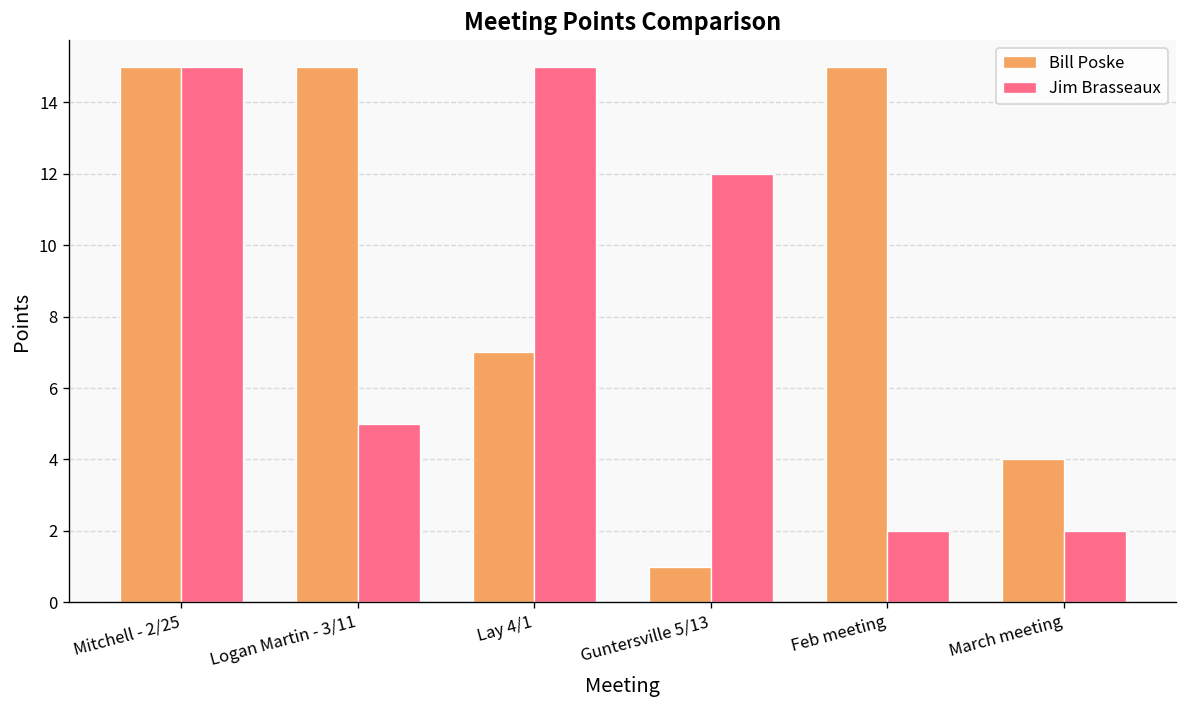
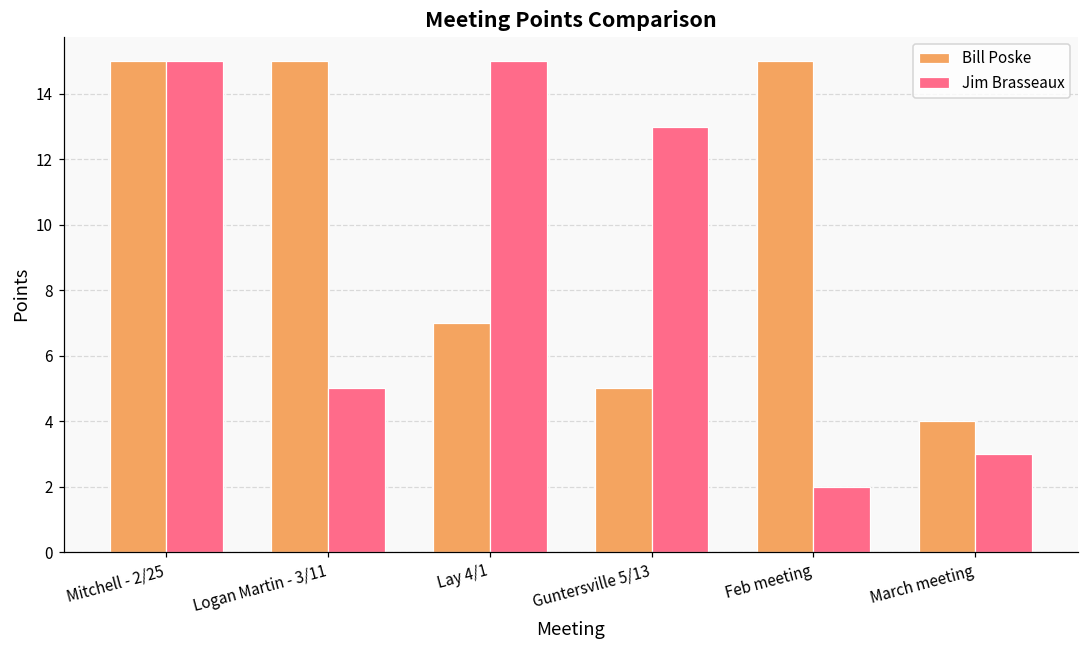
Bill Poske, Guntersville 5/13: 1 -> 5
Jim Brasseaux, Guntersville 5/13: 12 -> 13
Jim Brasseaux, March meeting: 2 -> 3
